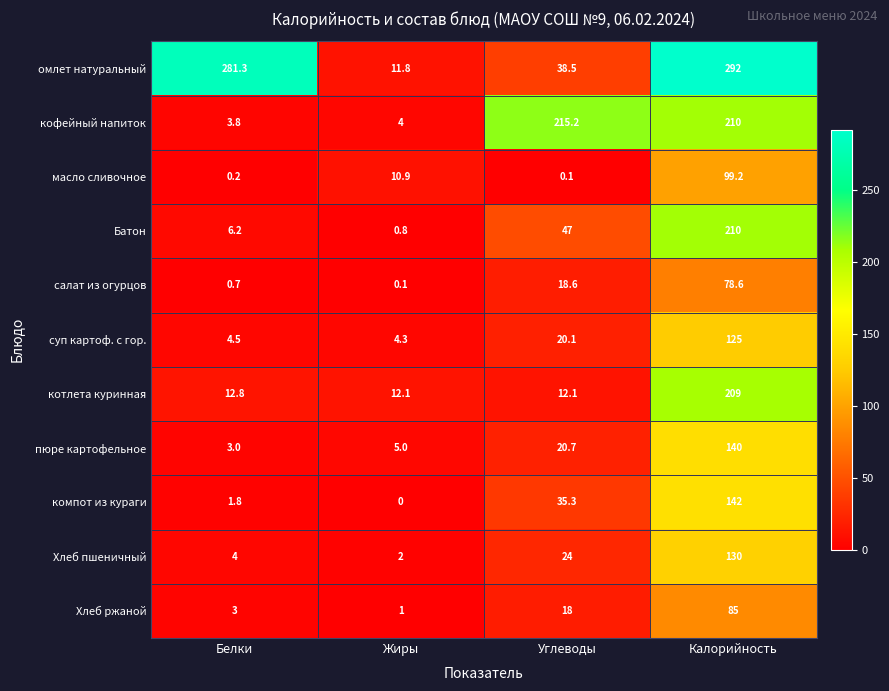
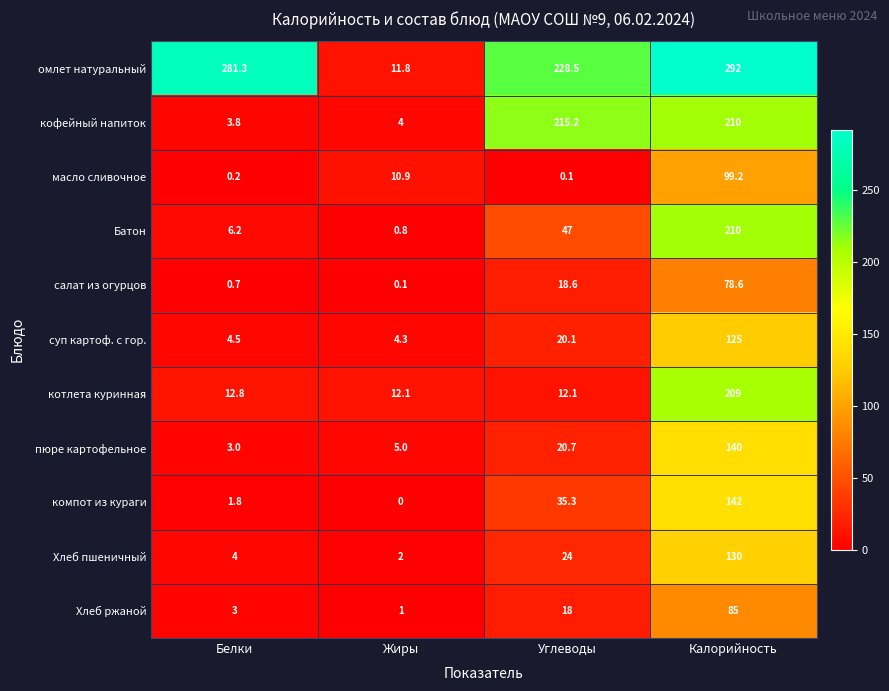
омлет натуральный, Углеводы: 38.5 -> 228.5
